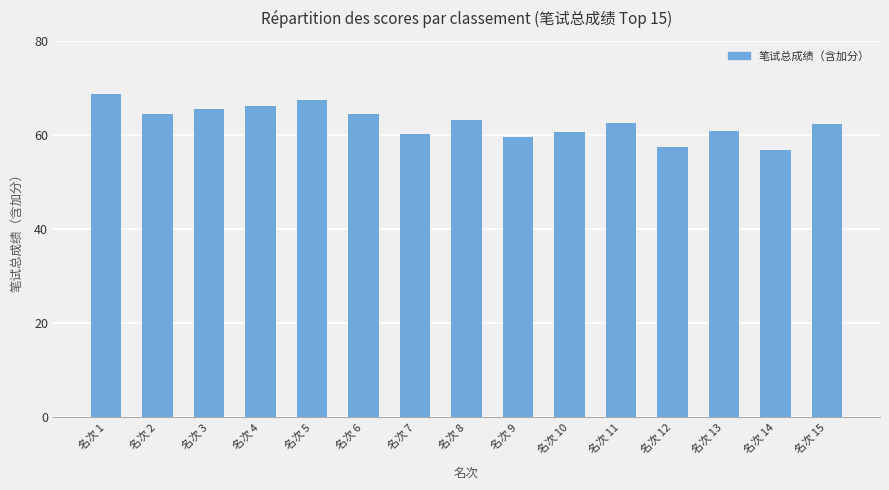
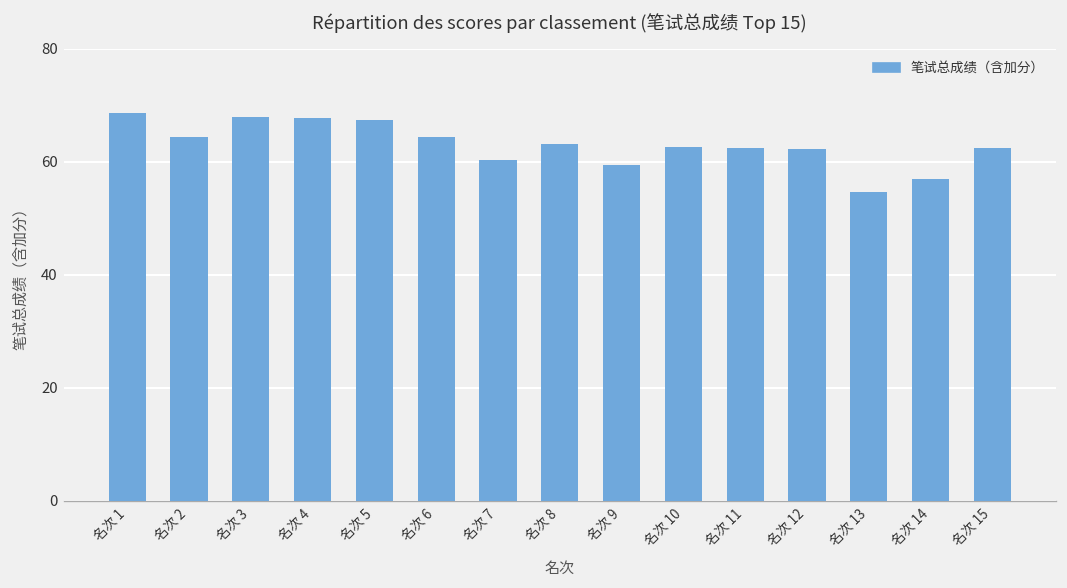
名次 3: 66 -> 68
名次 4: 66 -> 68
名次 10: 61 -> 63
名次 12: 58 -> 62
名次 13: 61 -> 55
